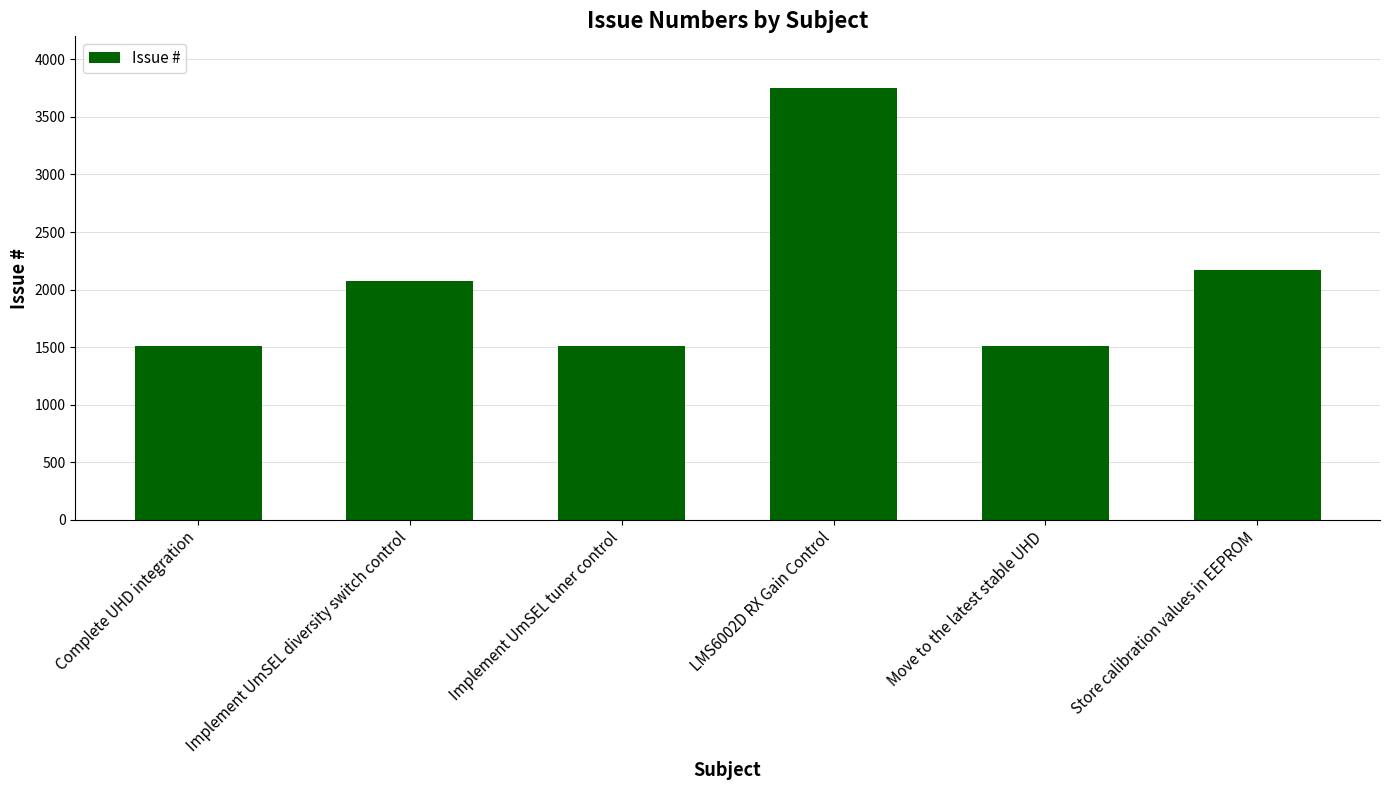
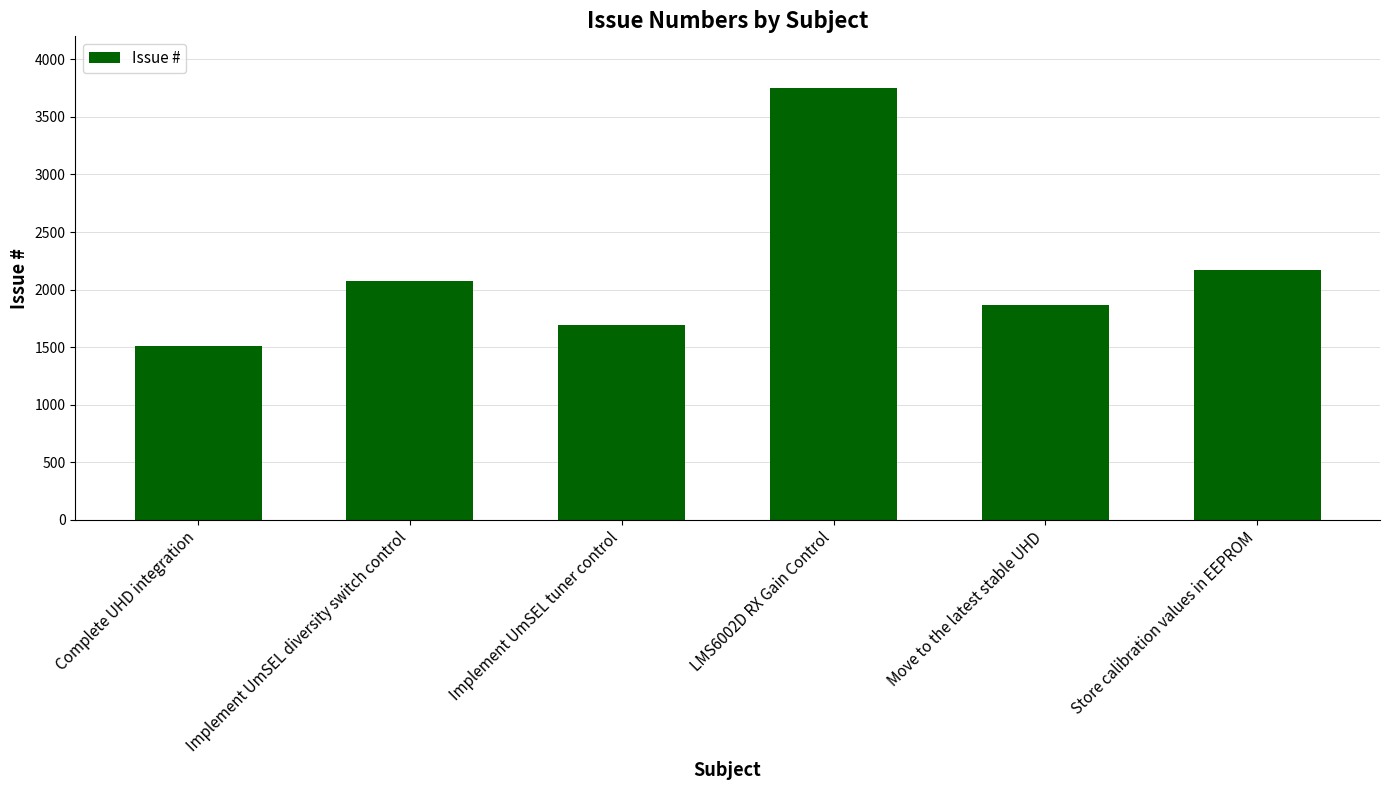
Implement UmSEL tuner control: 1510 -> 1690
Move to the latest stable UHD: 1510 -> 1860
